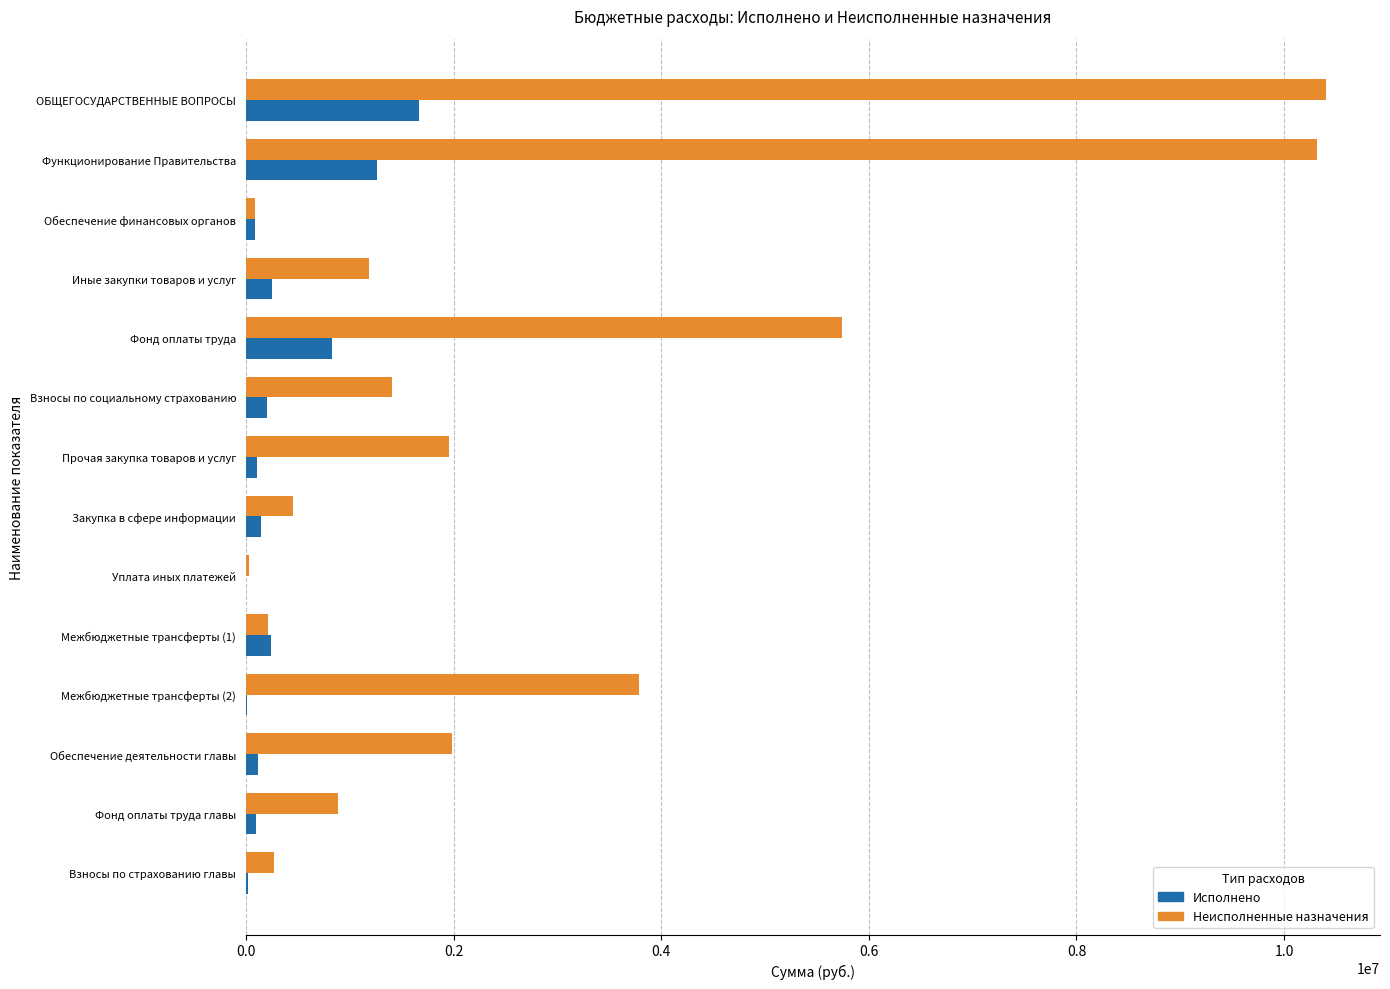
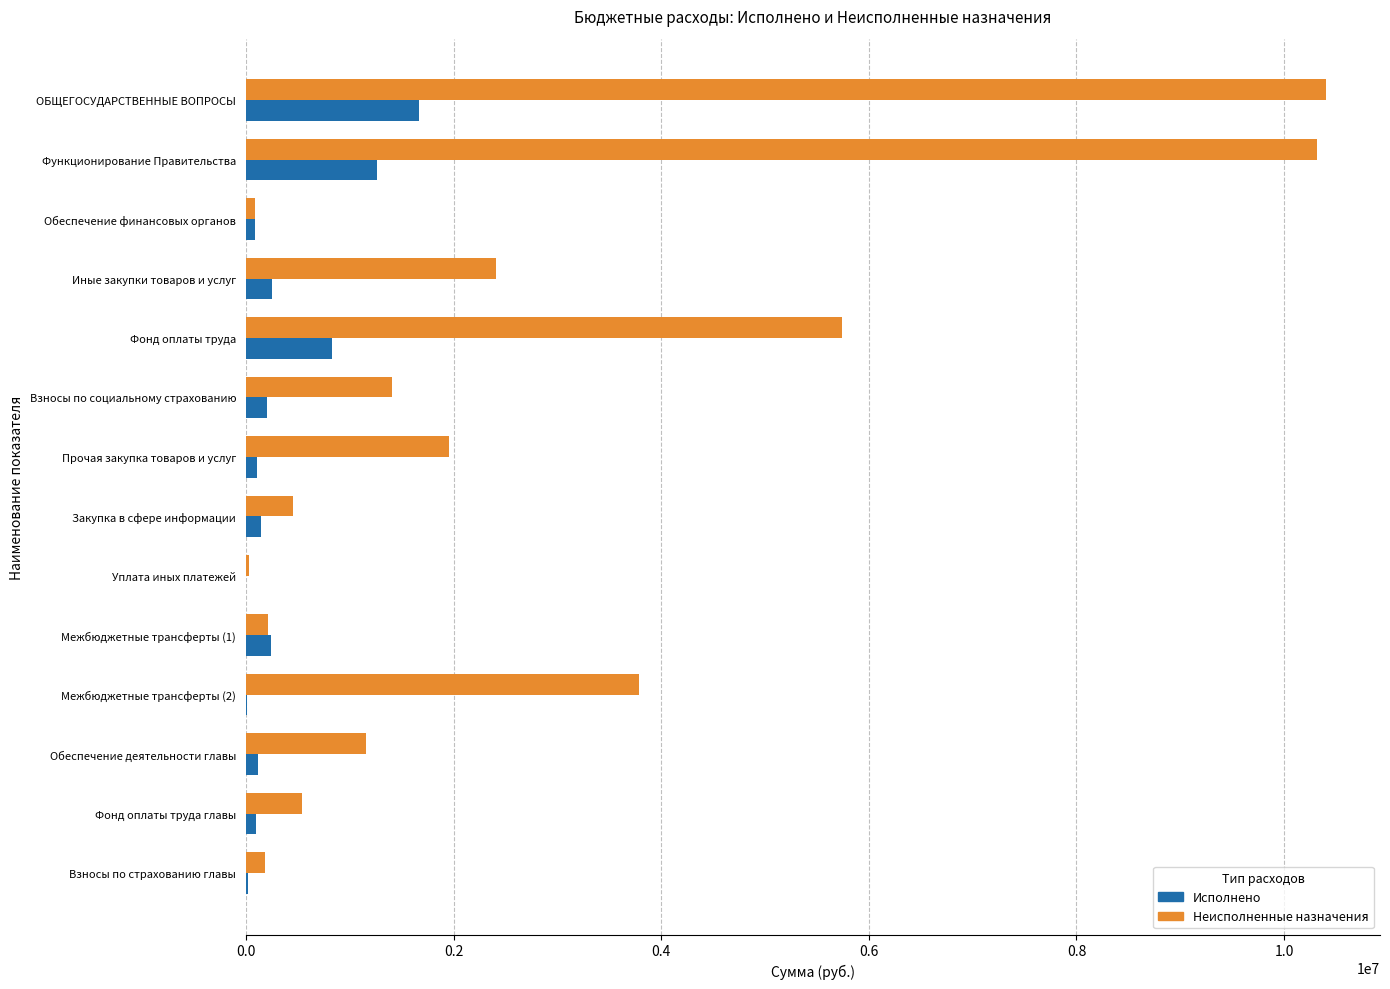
Неисполненные назначения, Иные закупки товаров и услуг: 1180000 -> 2410000
Неисполненные назначения, Обеспечение деятельности главы: 1980000 -> 1160000
Неисполненные назначения, Фонд оплаты труда главы: 880000 -> 540000
Неисполненные назначения, Взносы по страхованию главы: 270000 -> 190000
